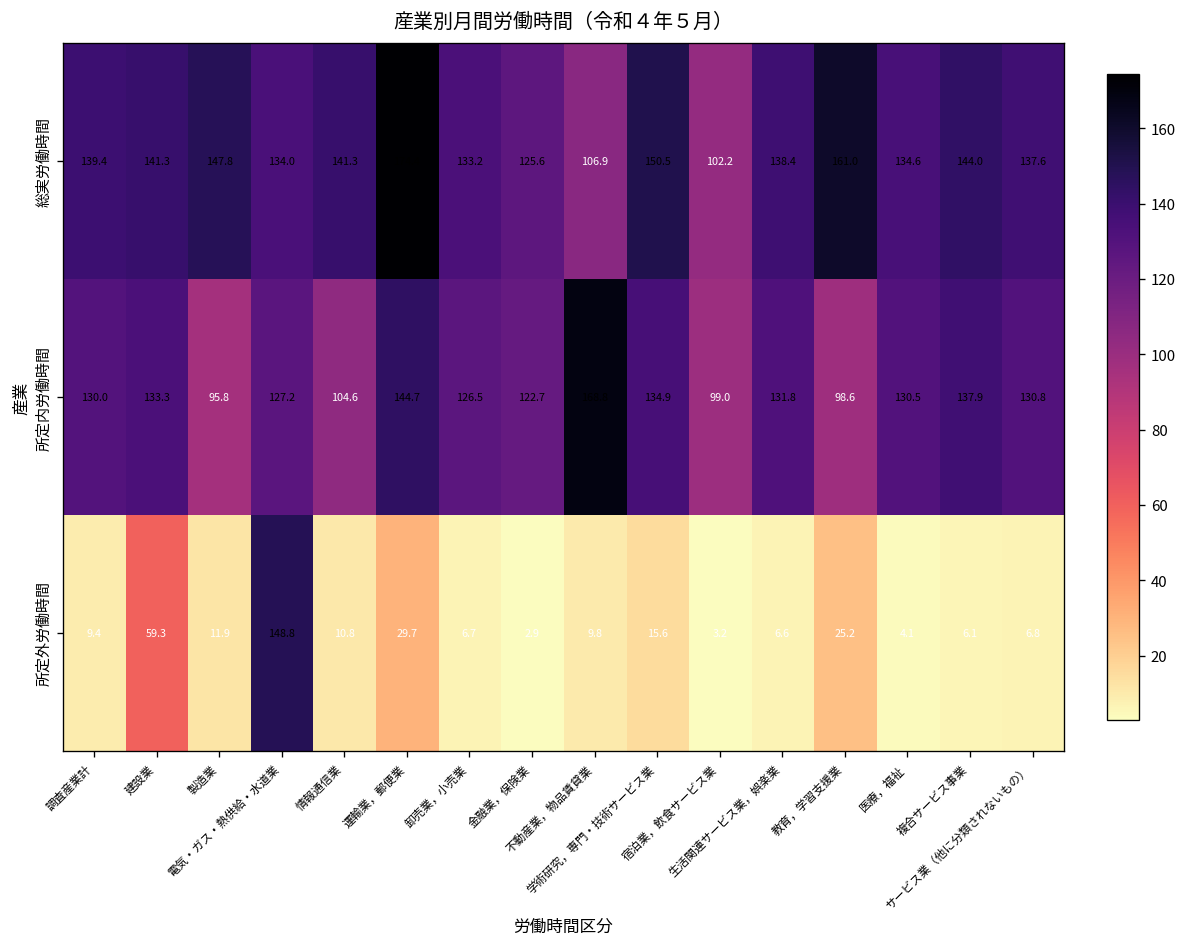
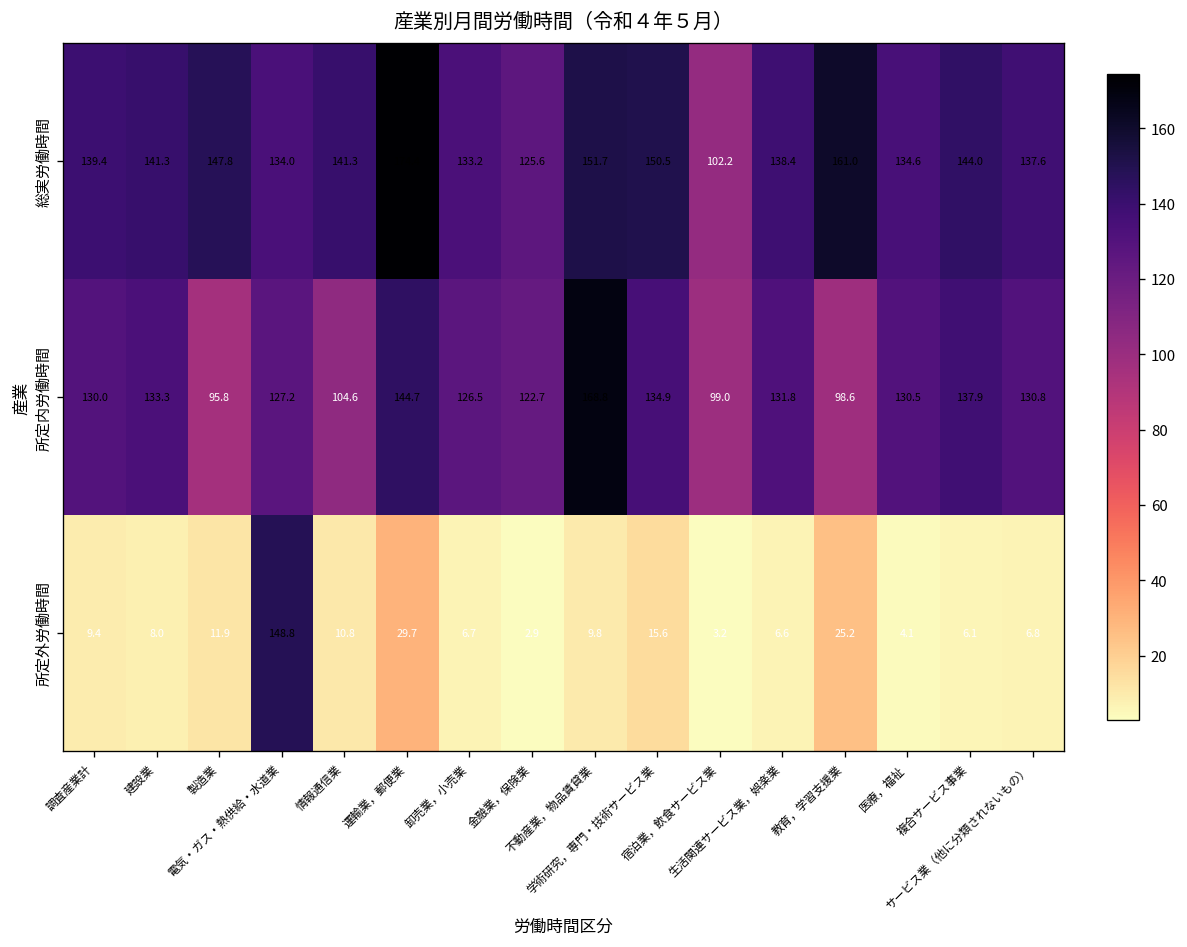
総実労働時間, 不動産業，物品賃貸業: 106.9 -> 151.7
所定外労働時間, 建設業: 59.3 -> 8.0
